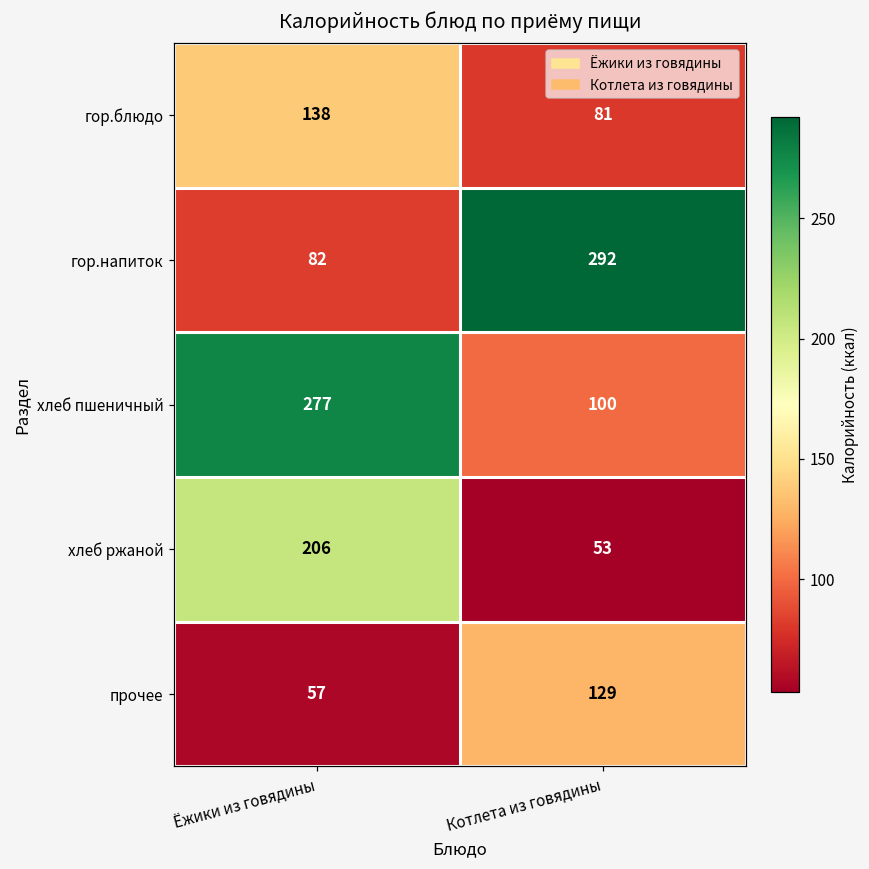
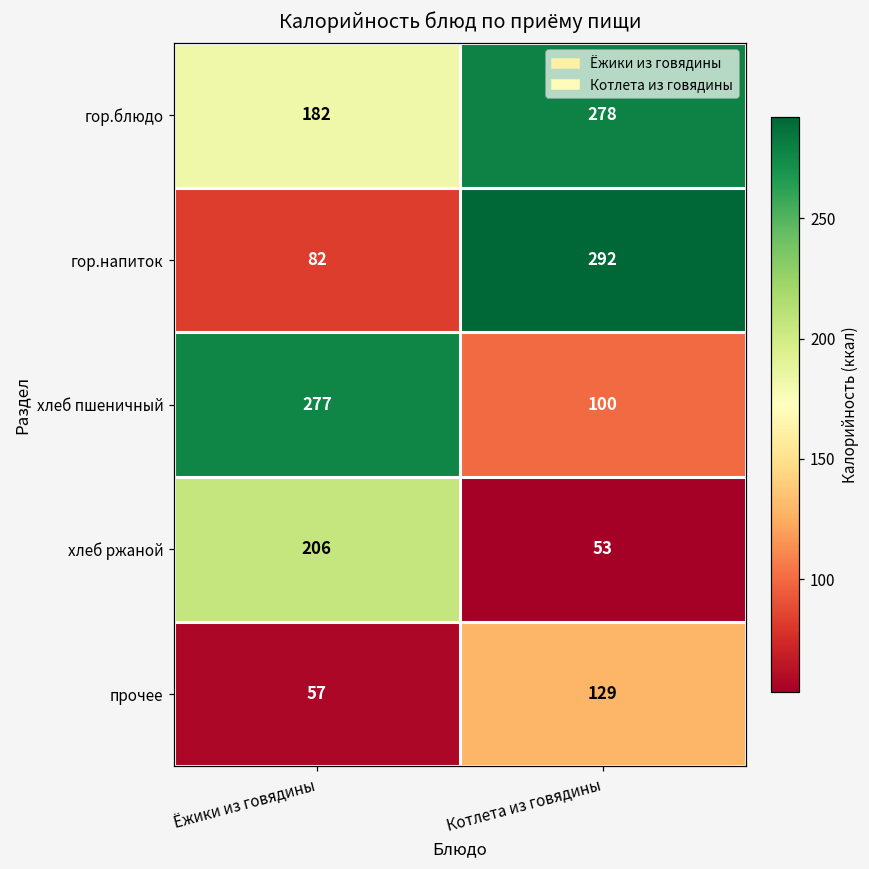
гор.блюдо, Ёжики из говядины: 138 -> 182
гор.блюдо, Котлета из говядины: 81 -> 278
